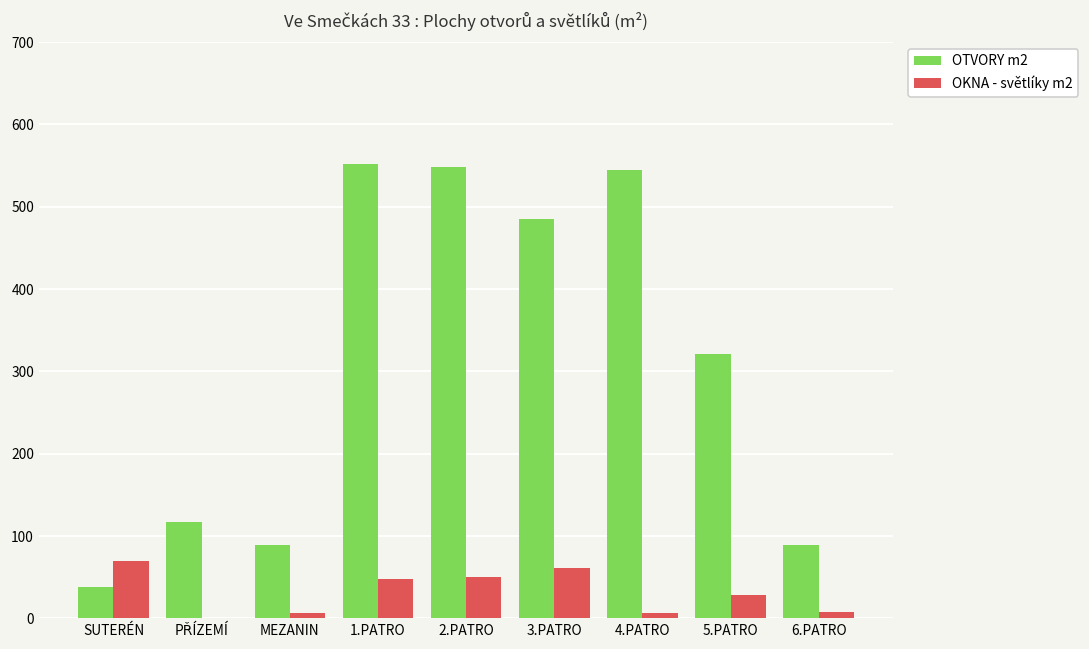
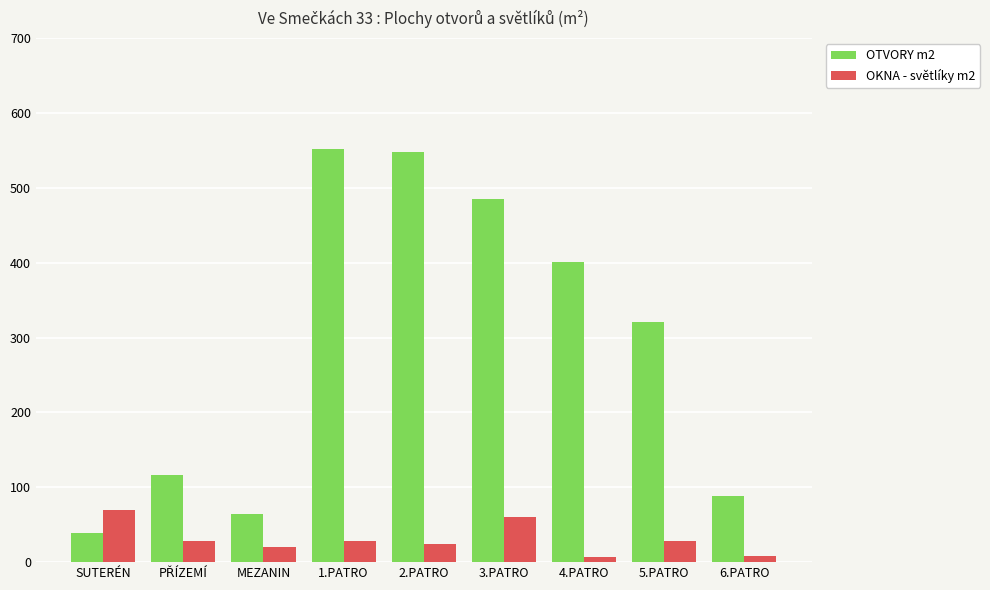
OKNA - světlíky m2, PŘÍZEMÍ: 0 -> 30
OTVORY m2, MEZANIN: 90 -> 60
OKNA - světlíky m2, MEZANIN: 10 -> 20
OKNA - světlíky m2, 1.PATRO: 50 -> 30
OKNA - světlíky m2, 2.PATRO: 50 -> 20
OTVORY m2, 4.PATRO: 540 -> 400
